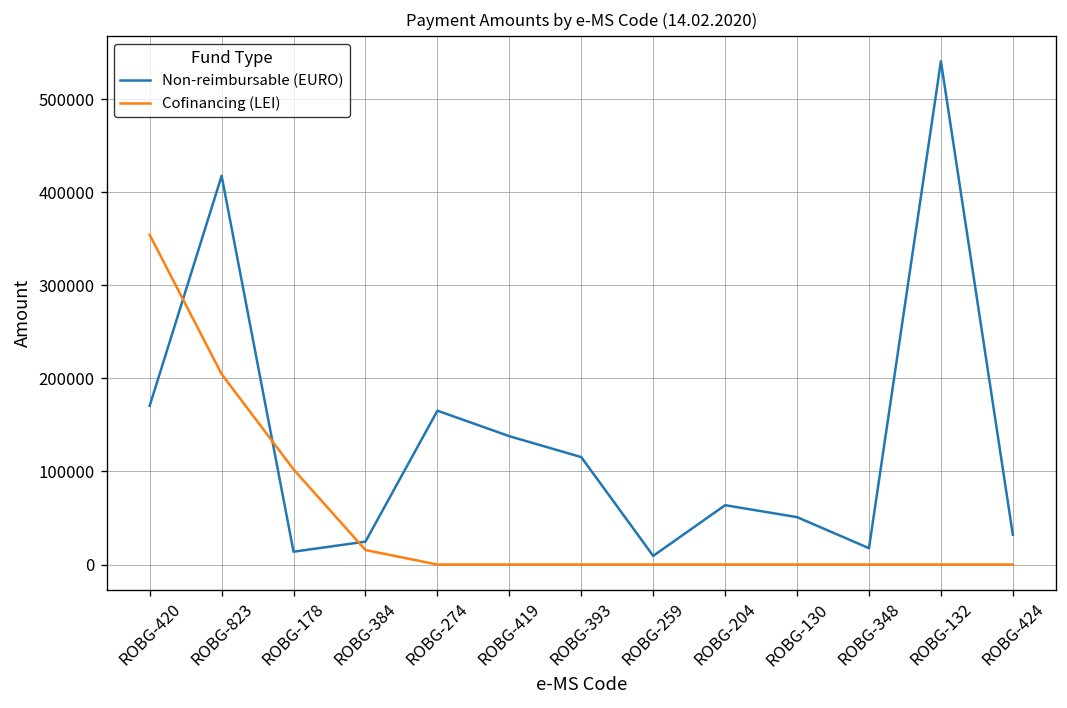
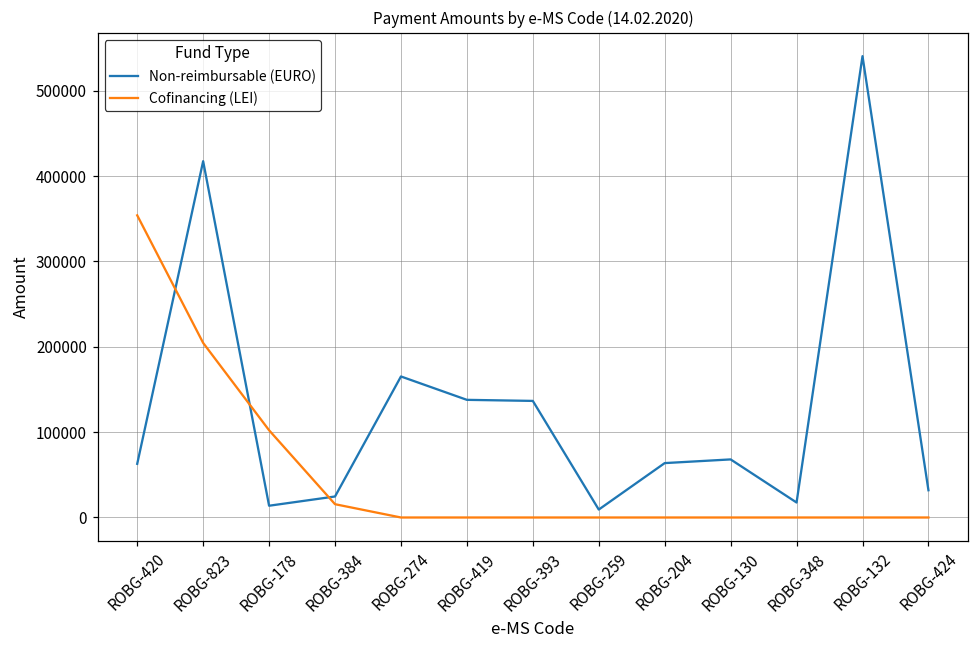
Non-reimbursable (EURO), ROBG-420: 170000 -> 60000
Non-reimbursable (EURO), ROBG-393: 120000 -> 140000
Non-reimbursable (EURO), ROBG-130: 50000 -> 70000
